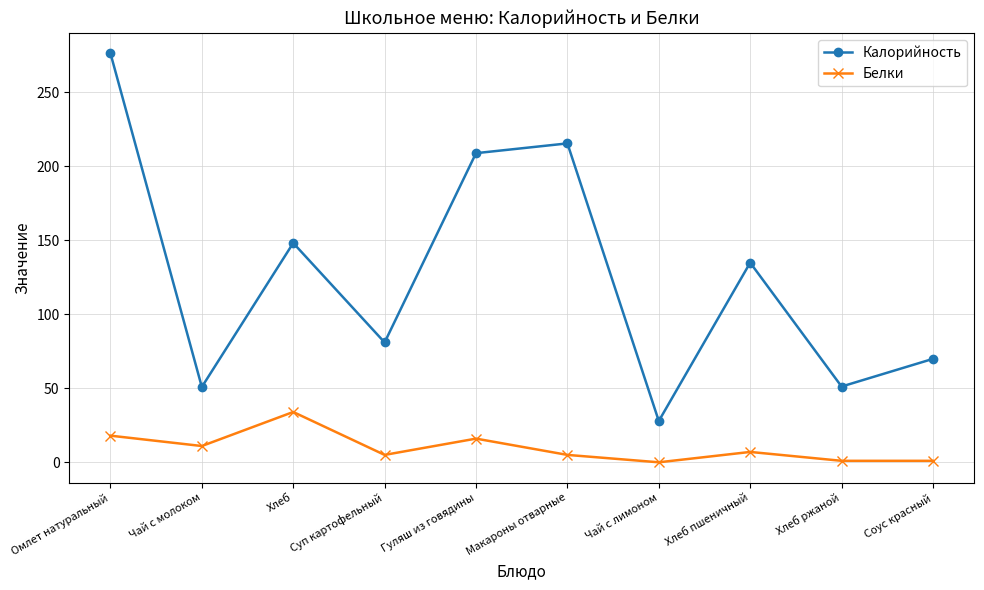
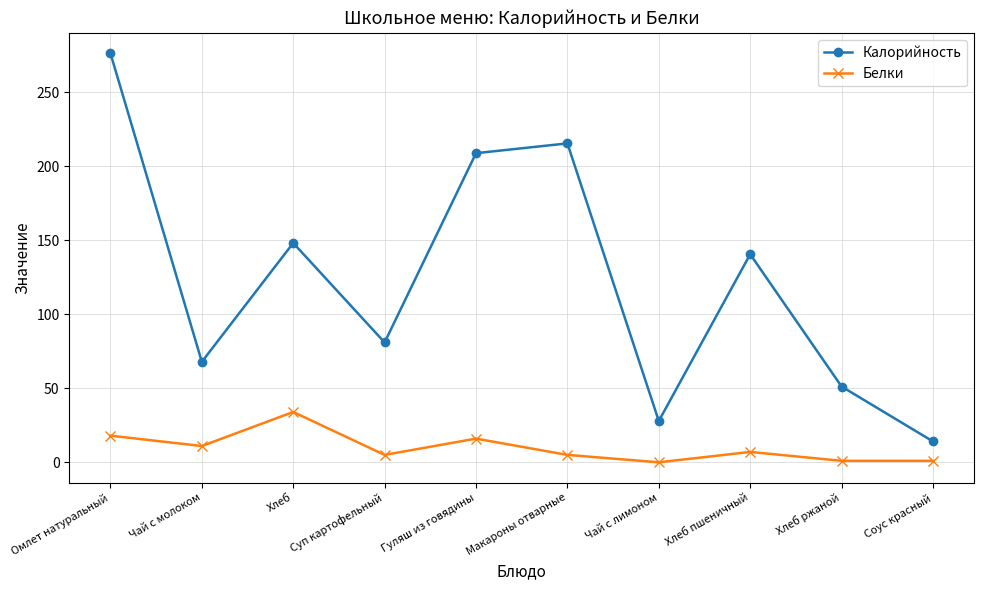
Калорийность, Чай с молоком: 51 -> 68
Калорийность, Хлеб пшеничный: 135 -> 141
Калорийность, Соус красный: 70 -> 14
